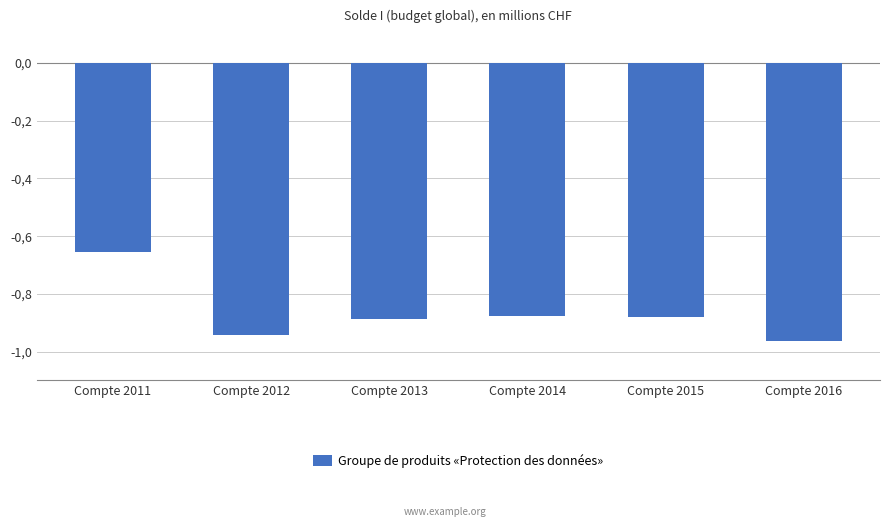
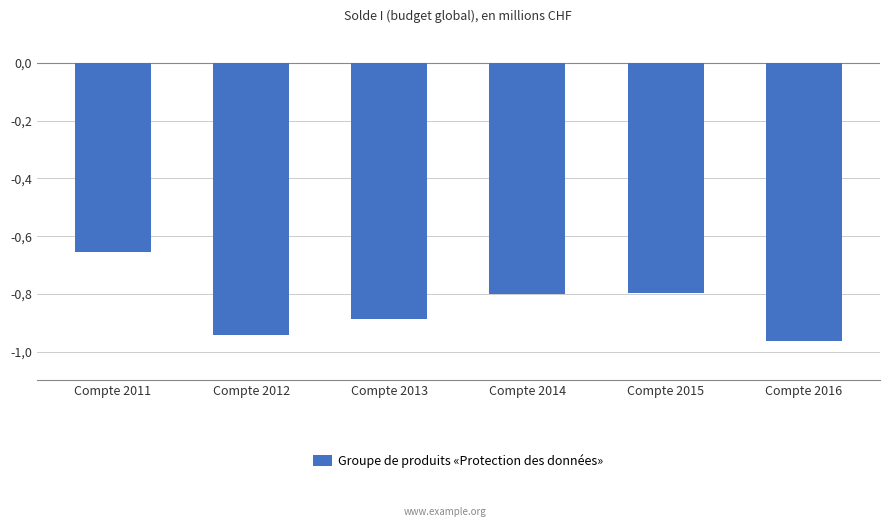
Compte 2014: -8.8 -> -8.0
Compte 2015: -8.8 -> -8.0
